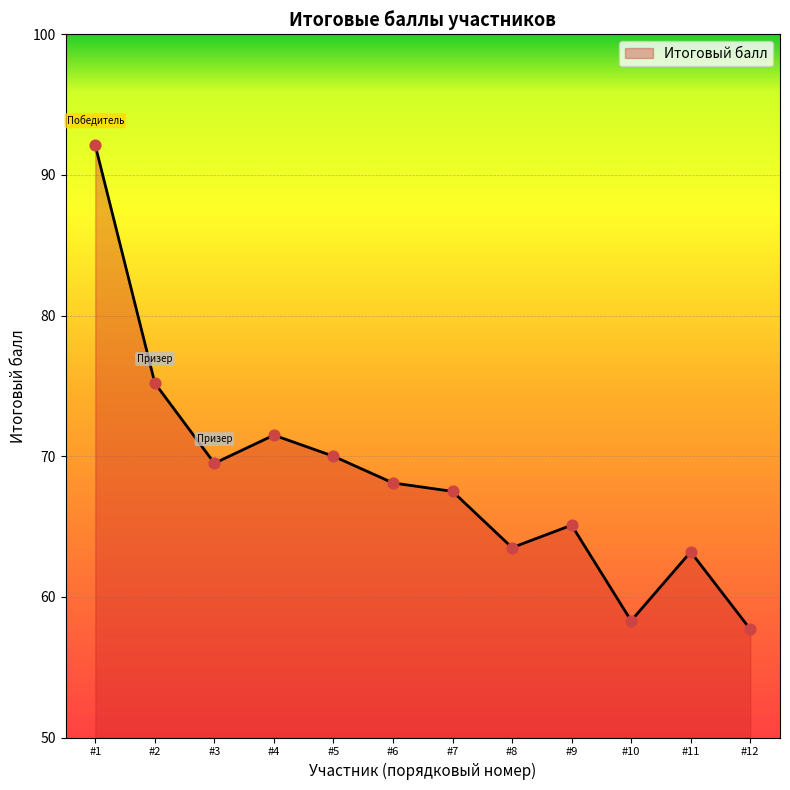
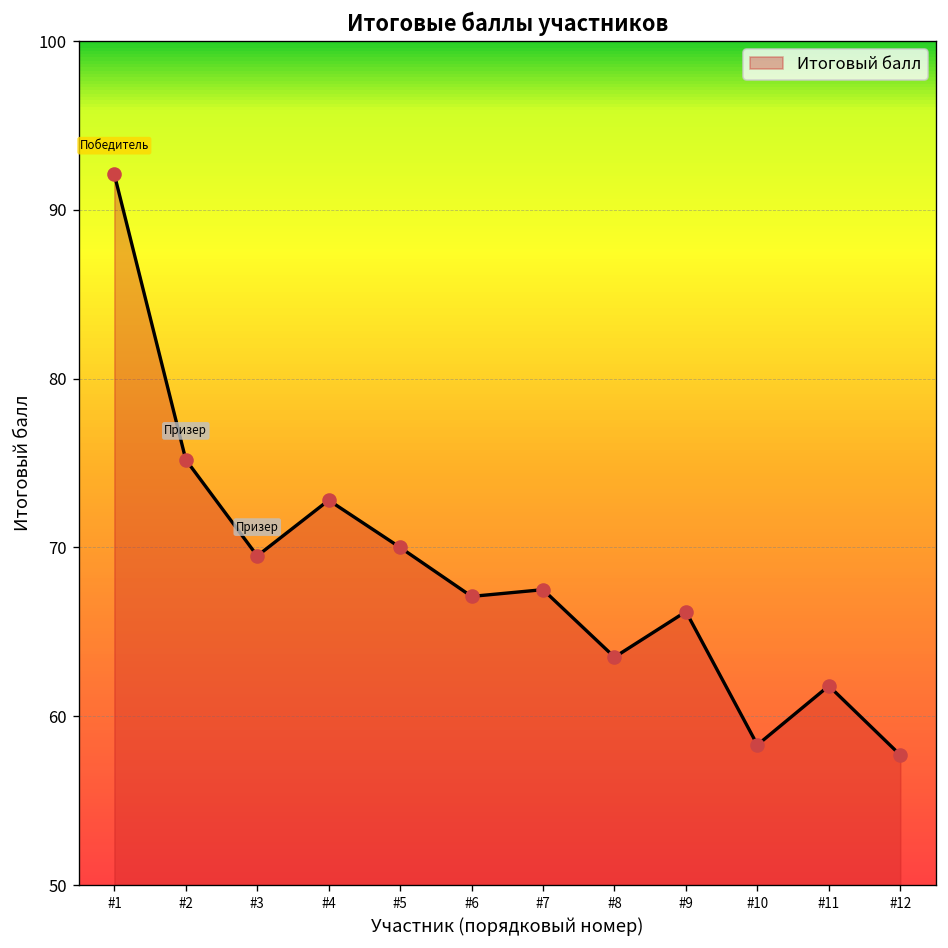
#4: 71.5 -> 72.8
#6: 68.1 -> 67.1
#9: 65.1 -> 66.2
#11: 63.2 -> 61.8
